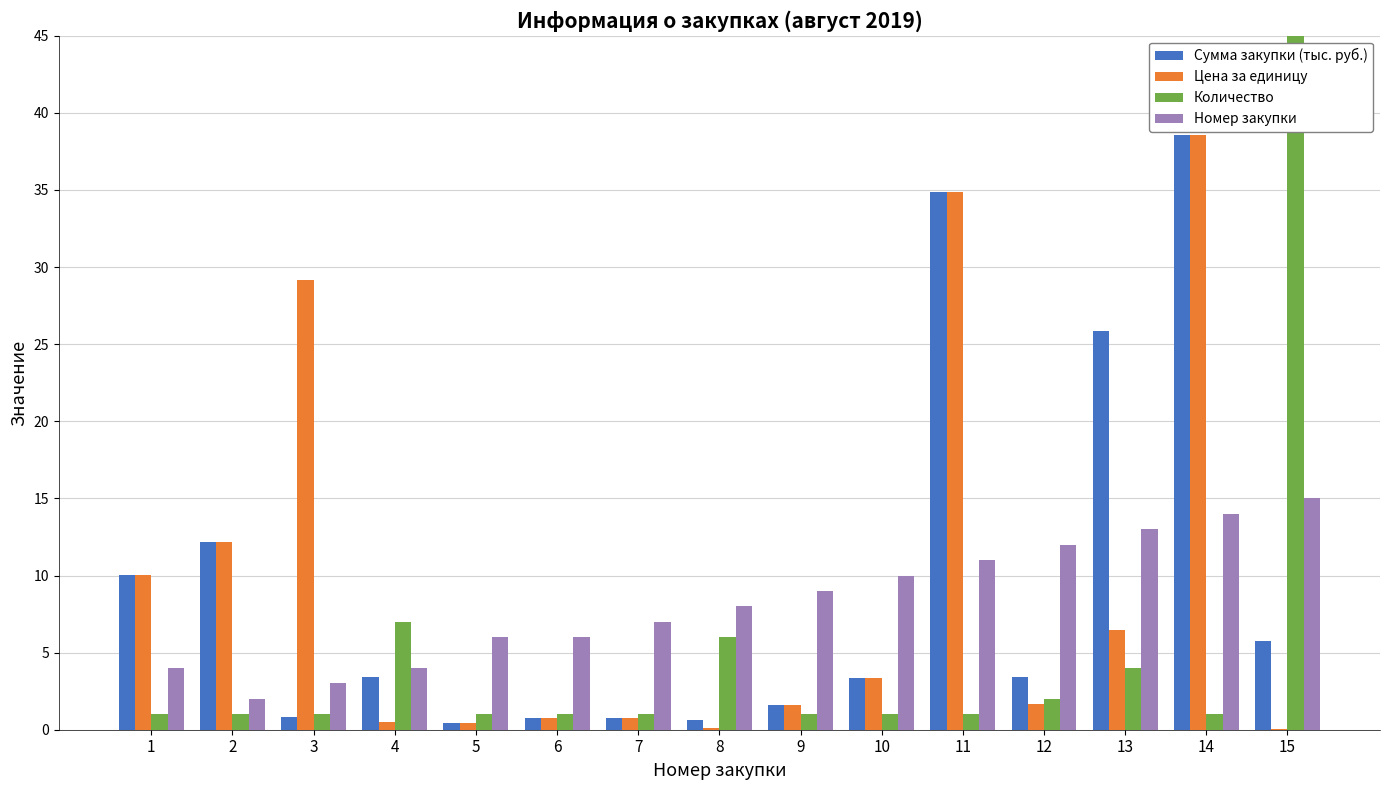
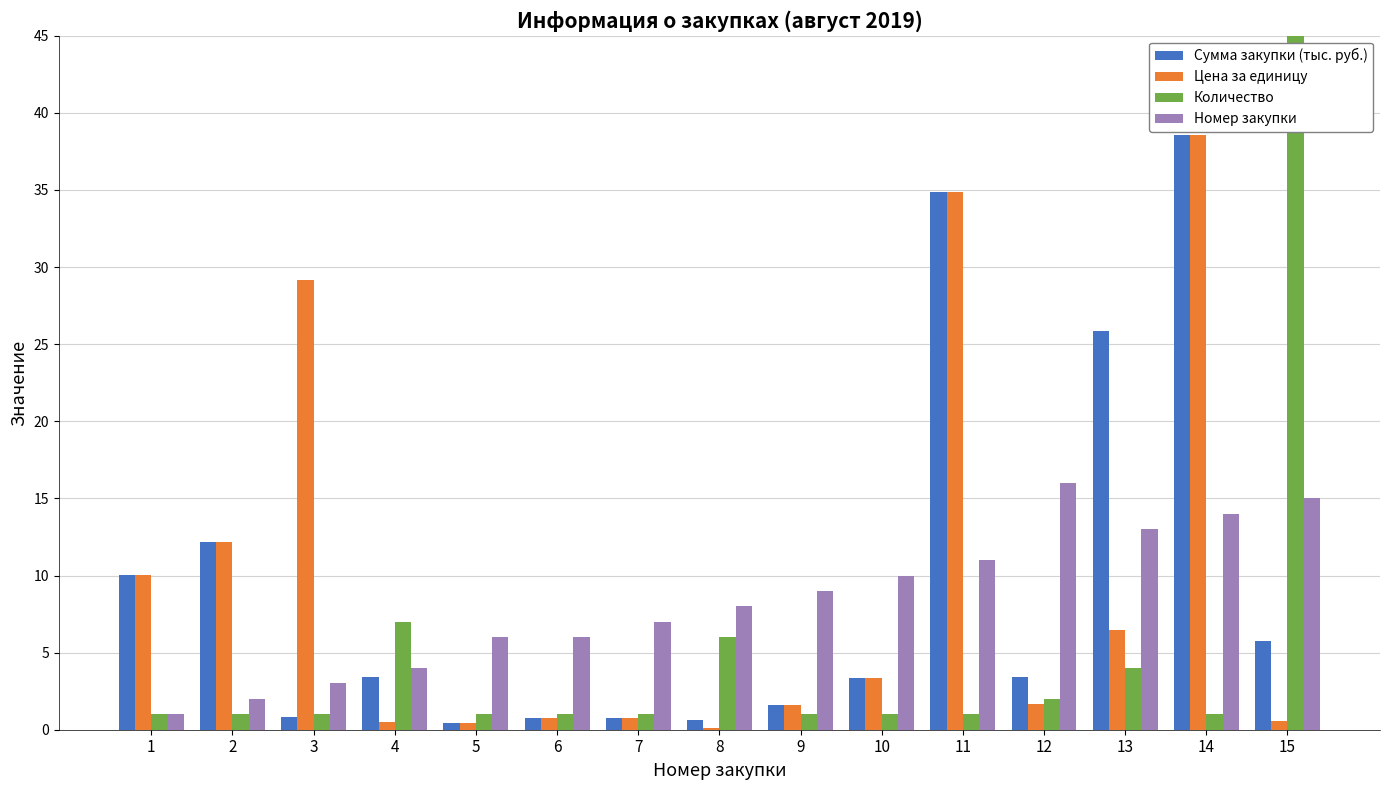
Номер закупки, 1: 4 -> 1
Номер закупки, 12: 12 -> 16
Цена за единицу, 15: 0.0 -> 0.6
